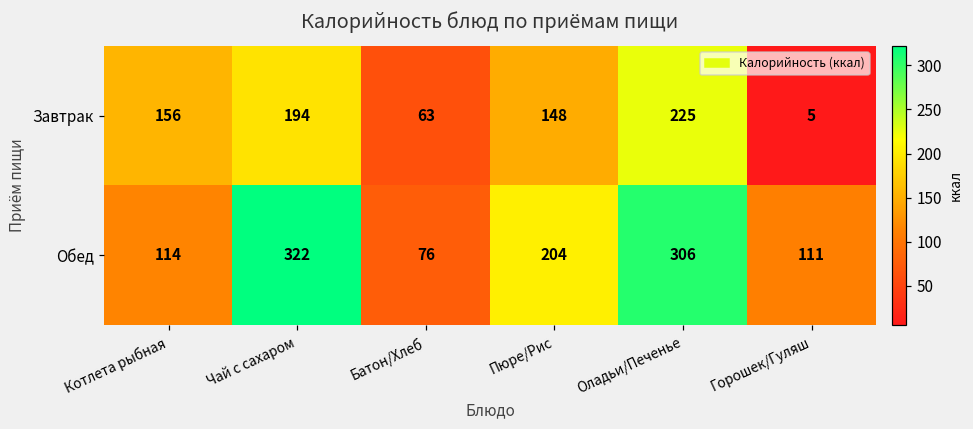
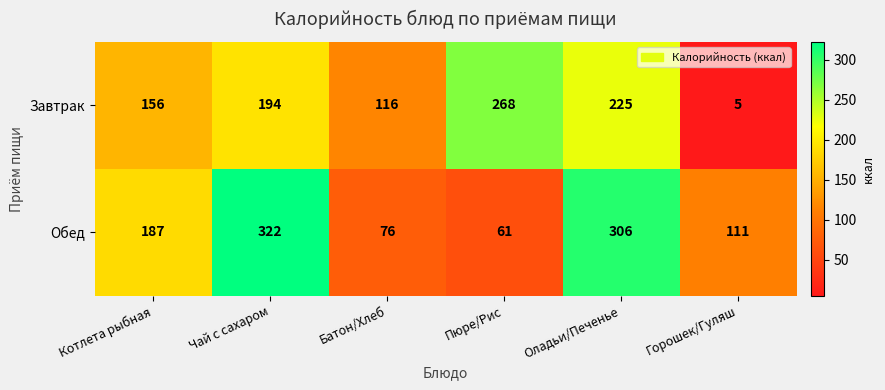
Завтрак, Батон/Хлеб: 63 -> 116
Завтрак, Пюре/Рис: 148 -> 268
Обед, Котлета рыбная: 114 -> 187
Обед, Пюре/Рис: 204 -> 61
